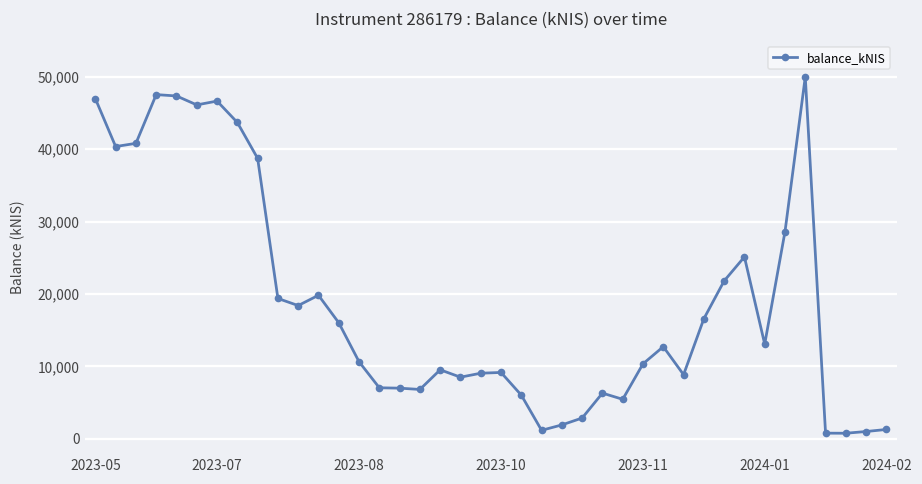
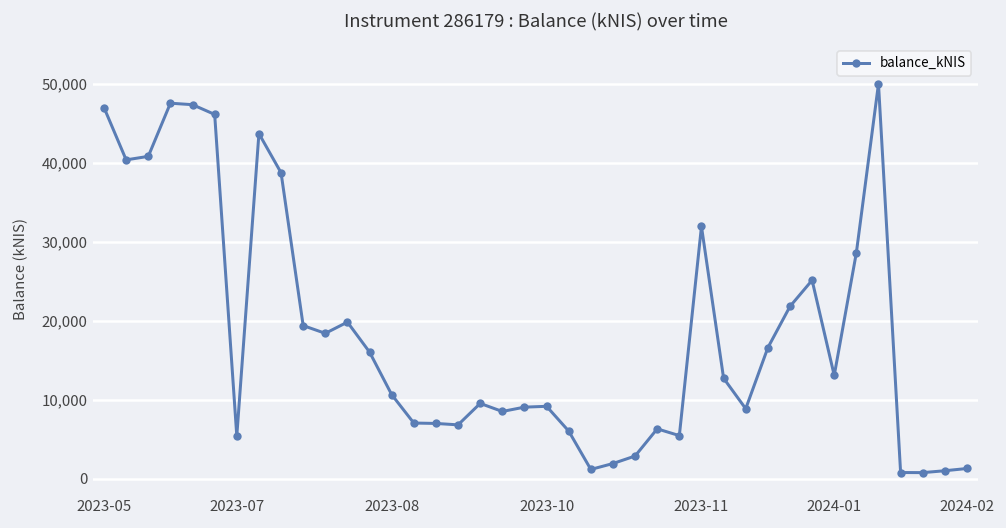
2023-07: 47,000 -> 5,000
2023-11: 10,000 -> 32,000
